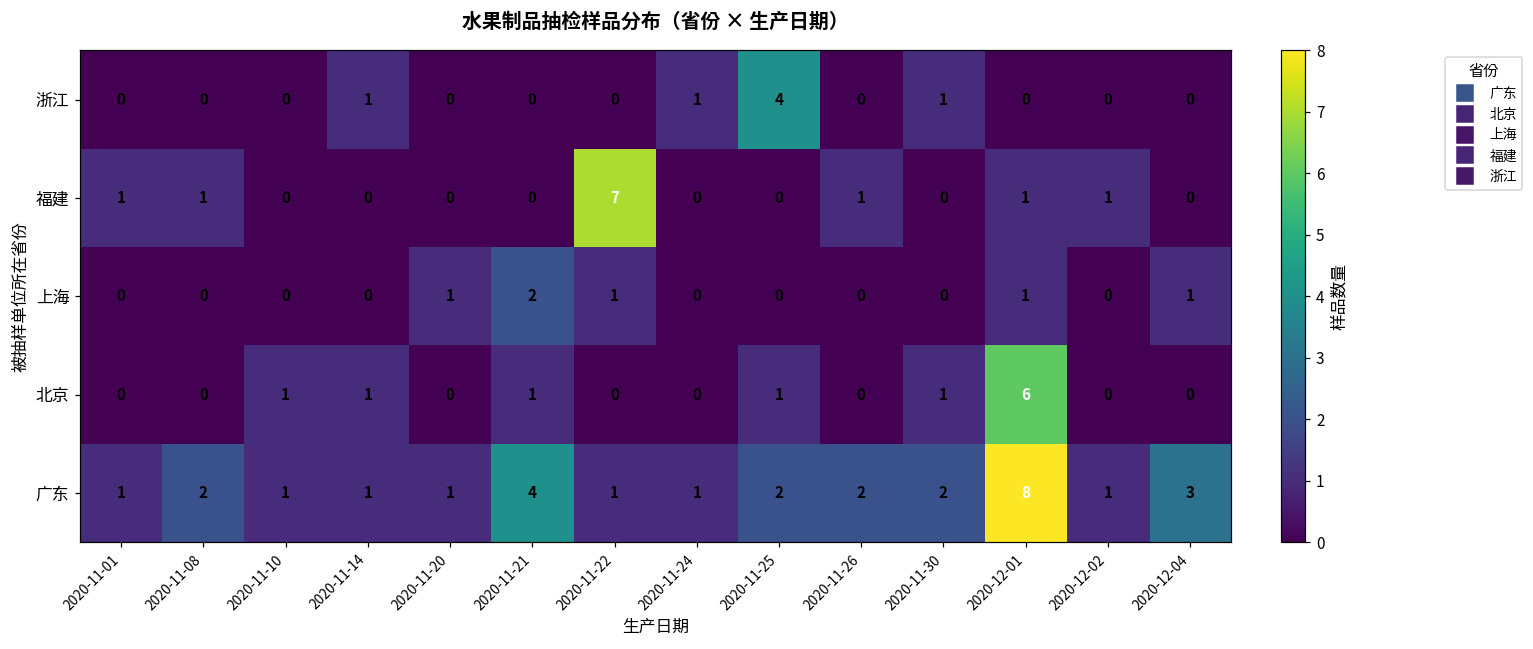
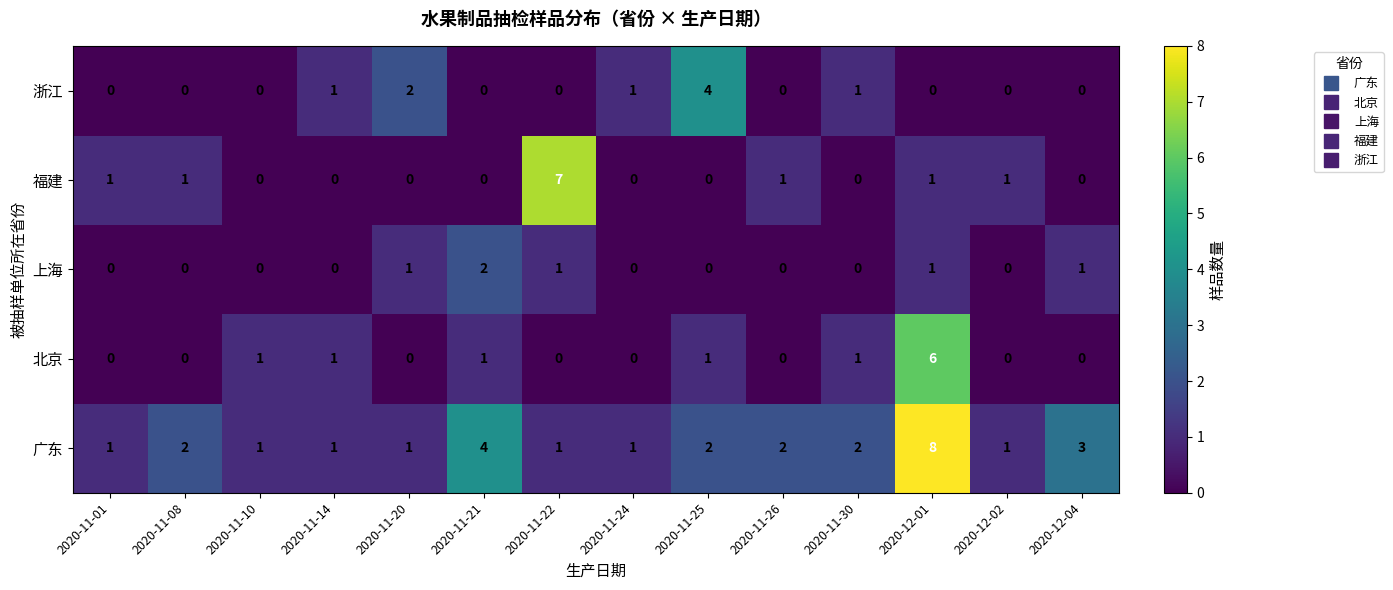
浙江, 2020-11-20: 0 -> 2
